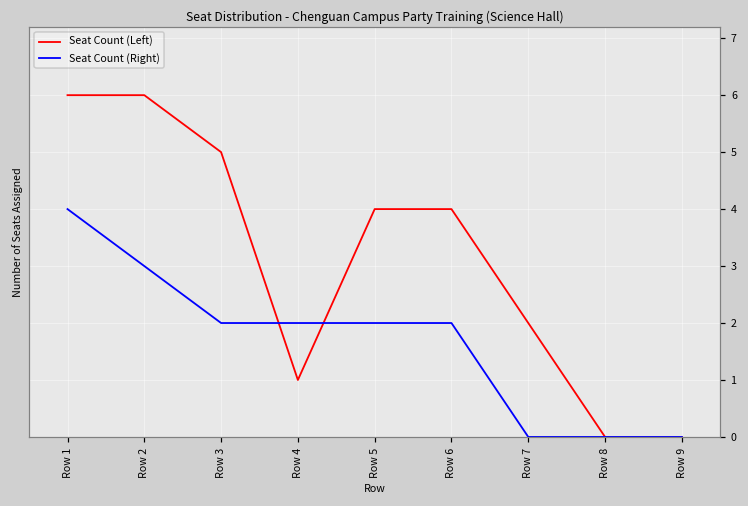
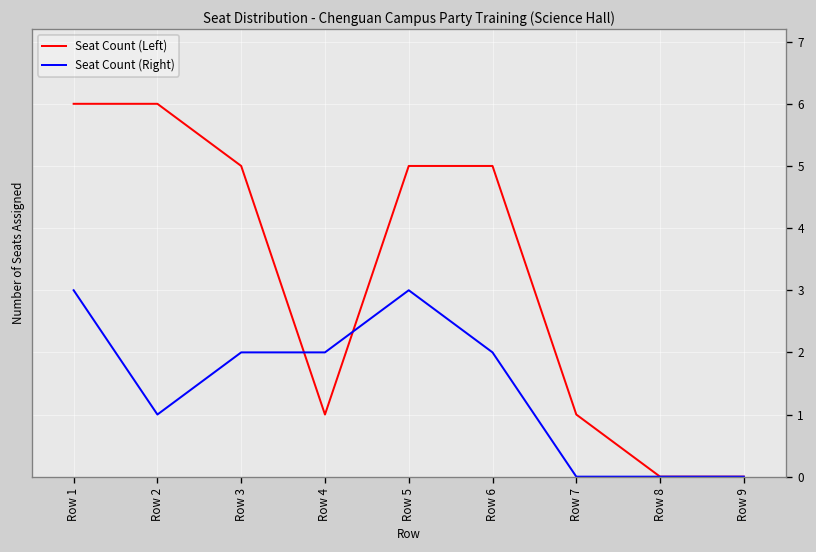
Seat Count (Right), Row 1: 4 -> 3
Seat Count (Right), Row 2: 3 -> 1
Seat Count (Left), Row 5: 4 -> 5
Seat Count (Right), Row 5: 2 -> 3
Seat Count (Left), Row 6: 4 -> 5
Seat Count (Left), Row 7: 2 -> 1
